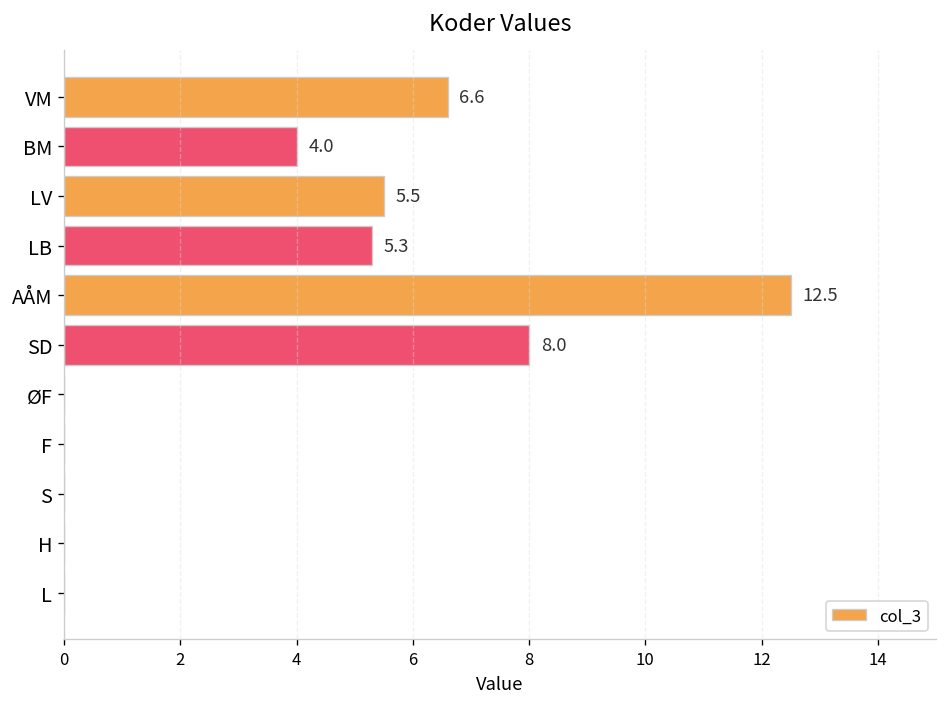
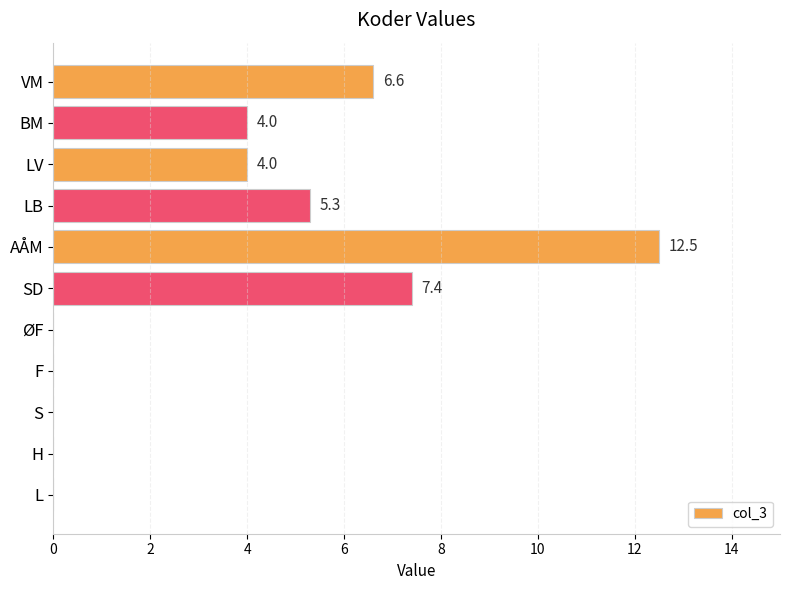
LV: 5.5 -> 4.0
SD: 8.0 -> 7.4
